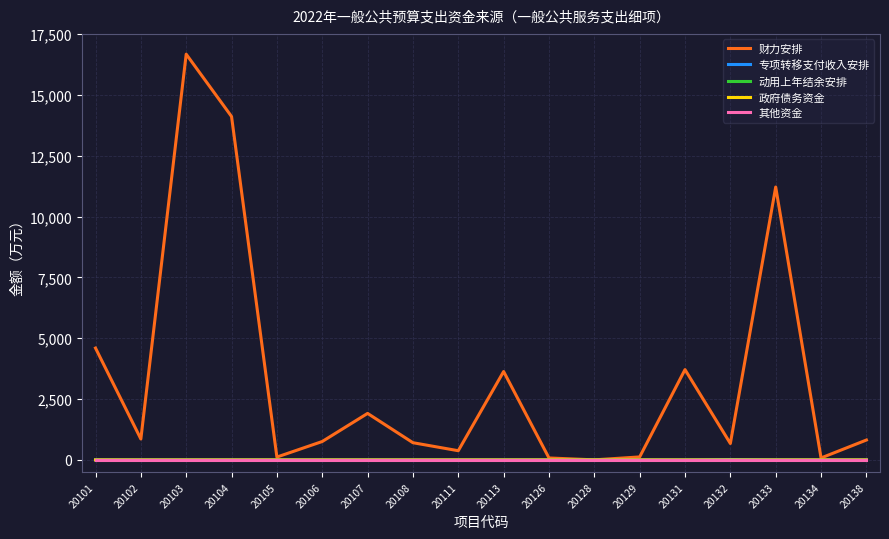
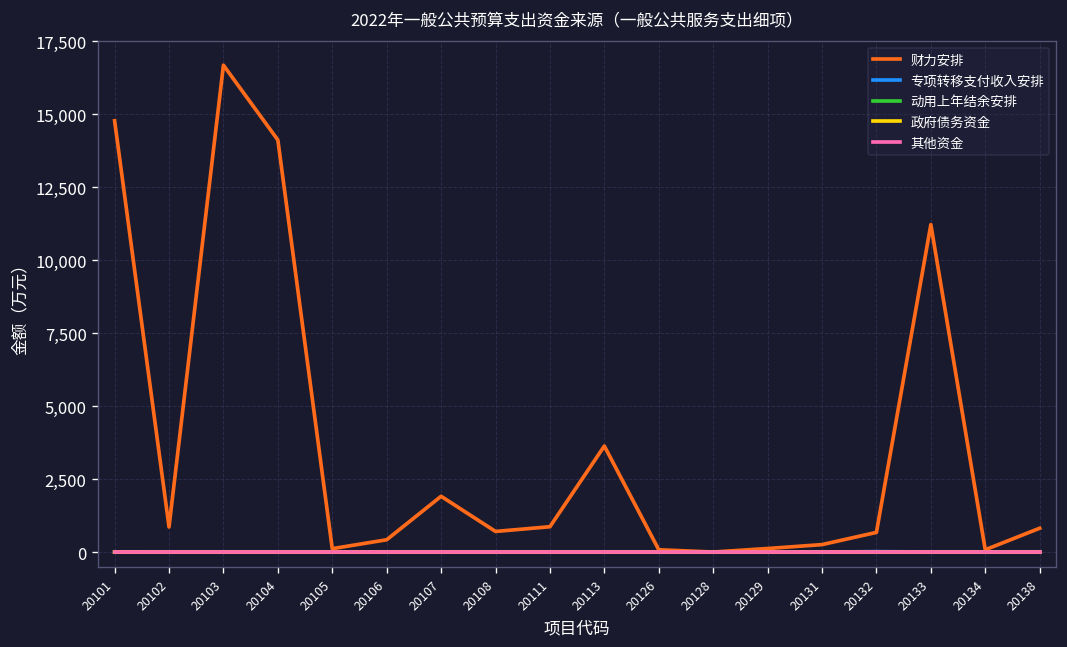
财力安排, 20101: 4,600 -> 14,800
财力安排, 20106: 800 -> 400
财力安排, 20111: 400 -> 900
财力安排, 20131: 3,700 -> 300
